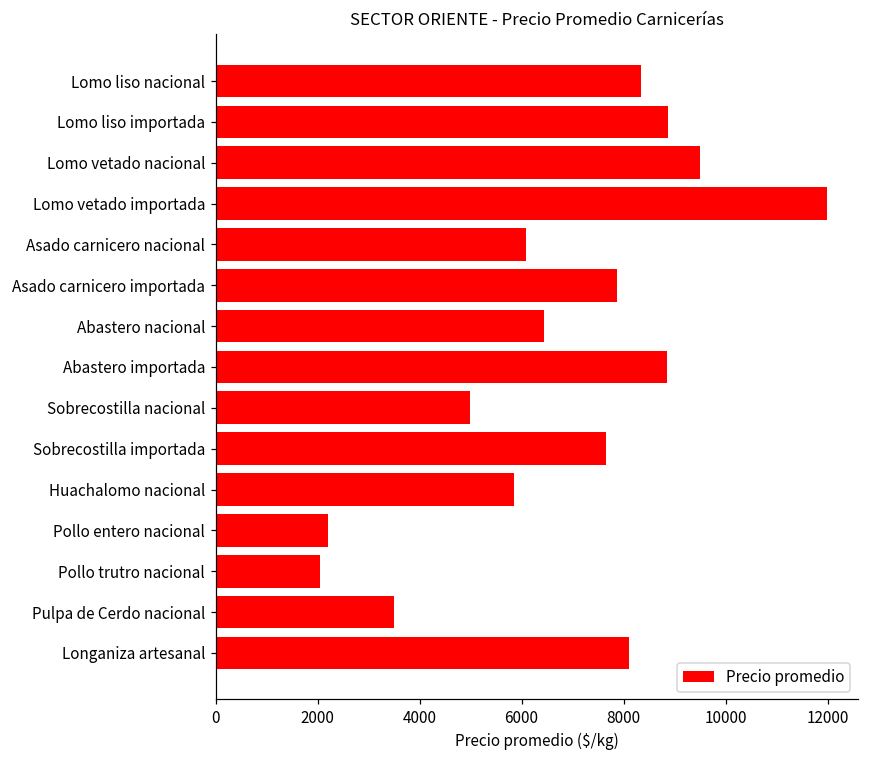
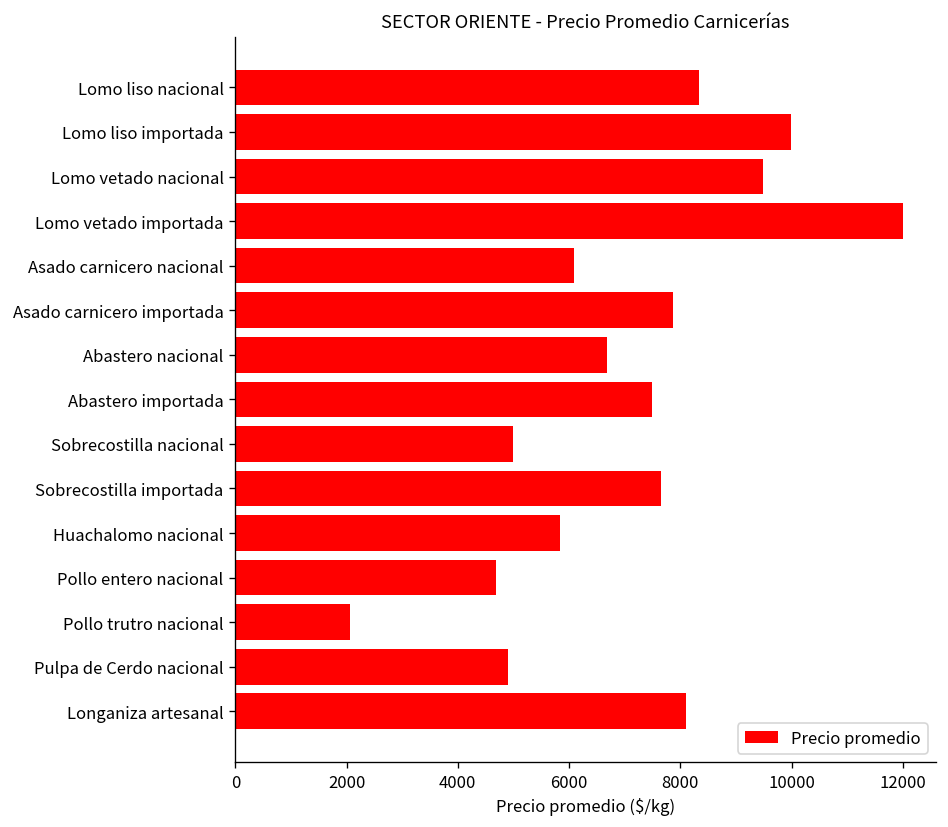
Lomo liso importada: 8900 -> 10000
Abastero nacional: 6400 -> 6700
Abastero importada: 8900 -> 7500
Pollo entero nacional: 2200 -> 4700
Pulpa de Cerdo nacional: 3500 -> 4900
